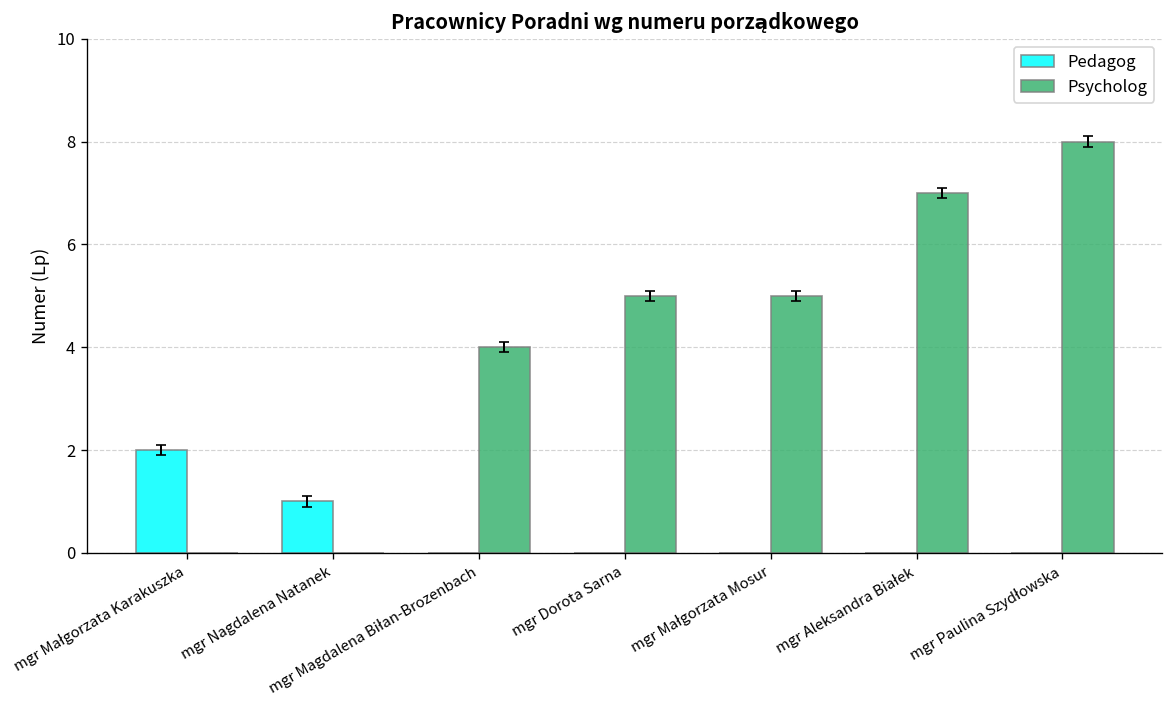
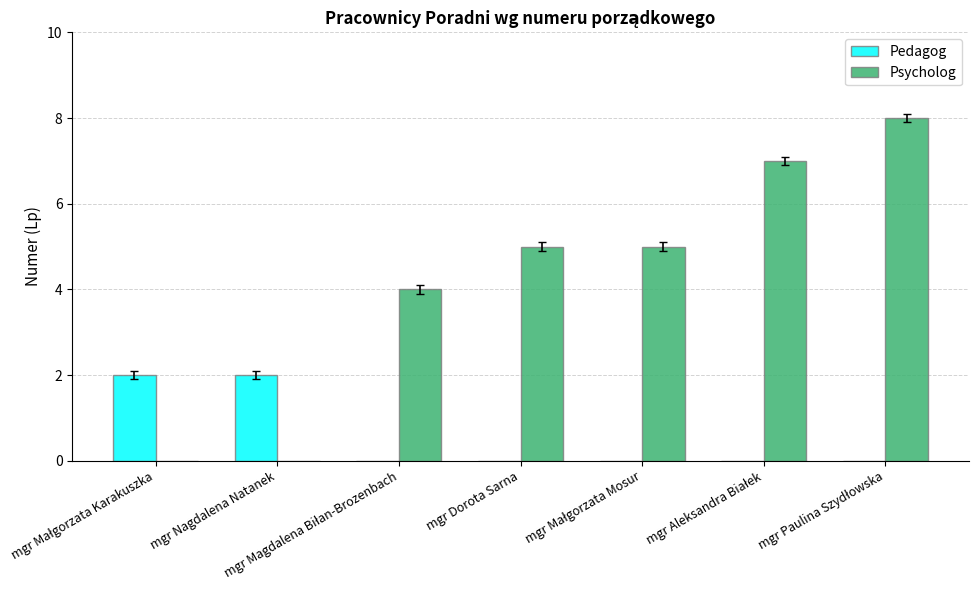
Pedagog, mgr Nagdalena Natanek: 1 -> 2
